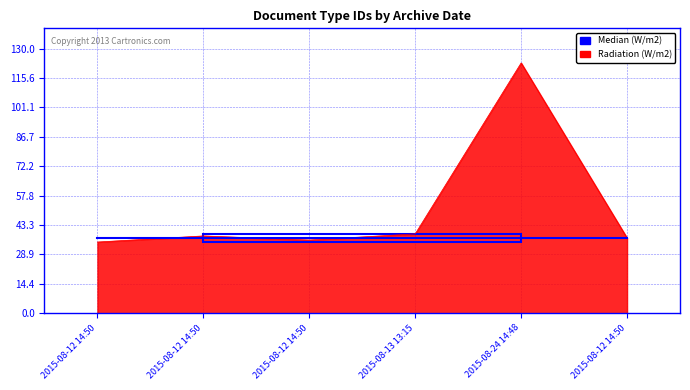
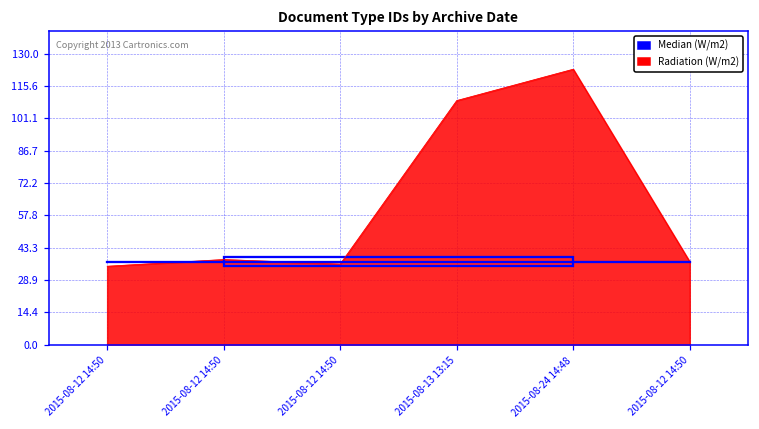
Radiation (W/m2), 2015-08-13 13:15: 39 -> 109
